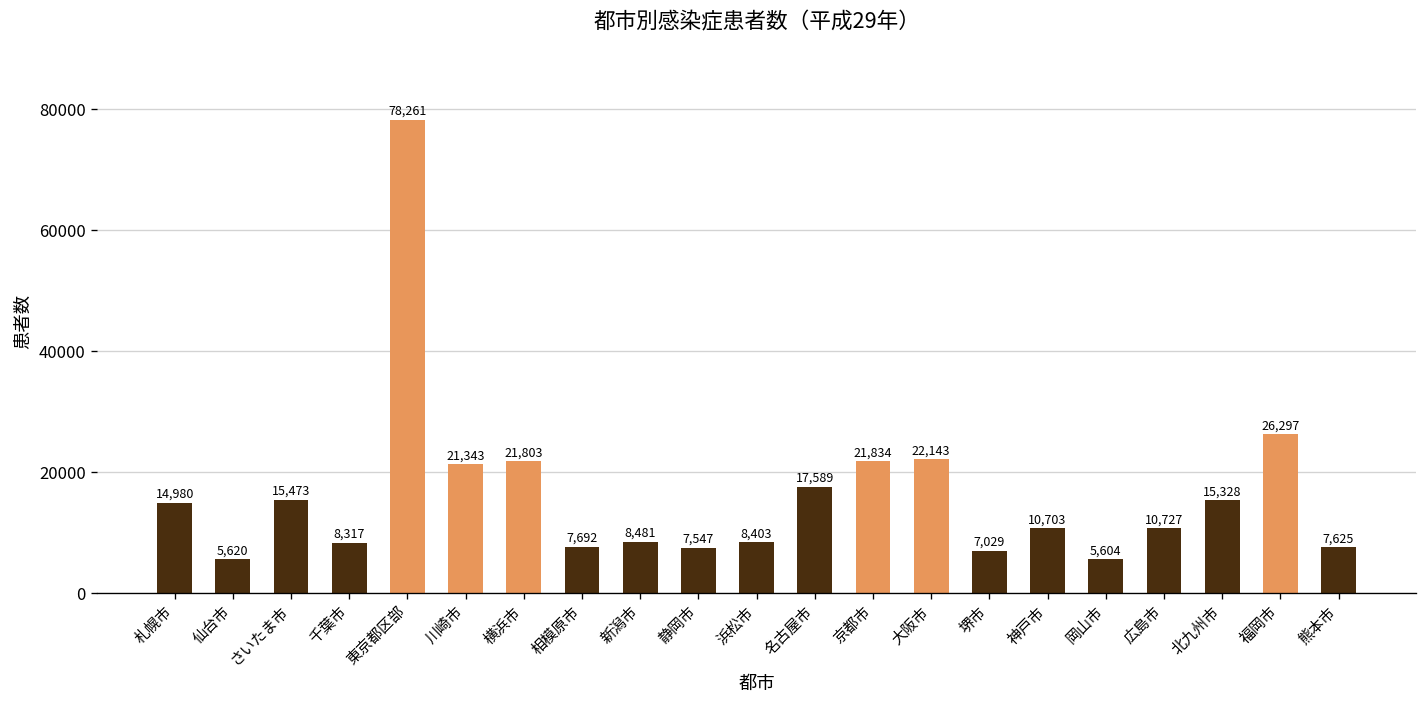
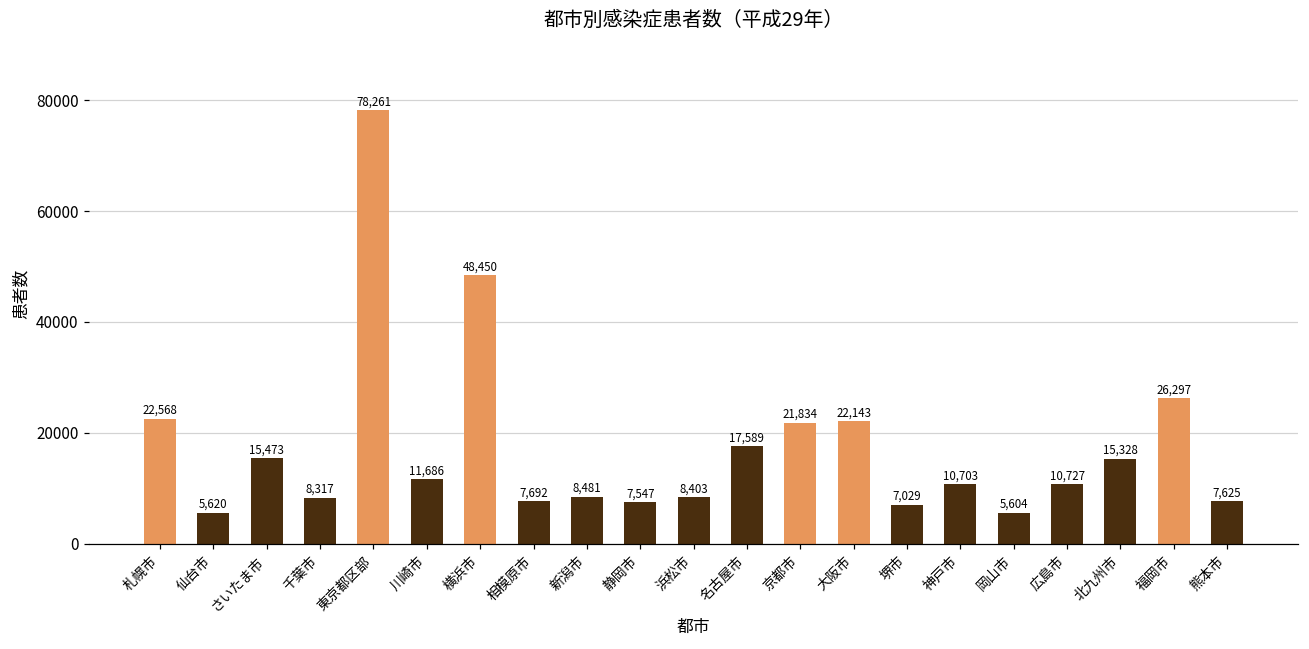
札幌市: 14,980 -> 22,568
川崎市: 21,343 -> 11,686
横浜市: 21,803 -> 48,450
